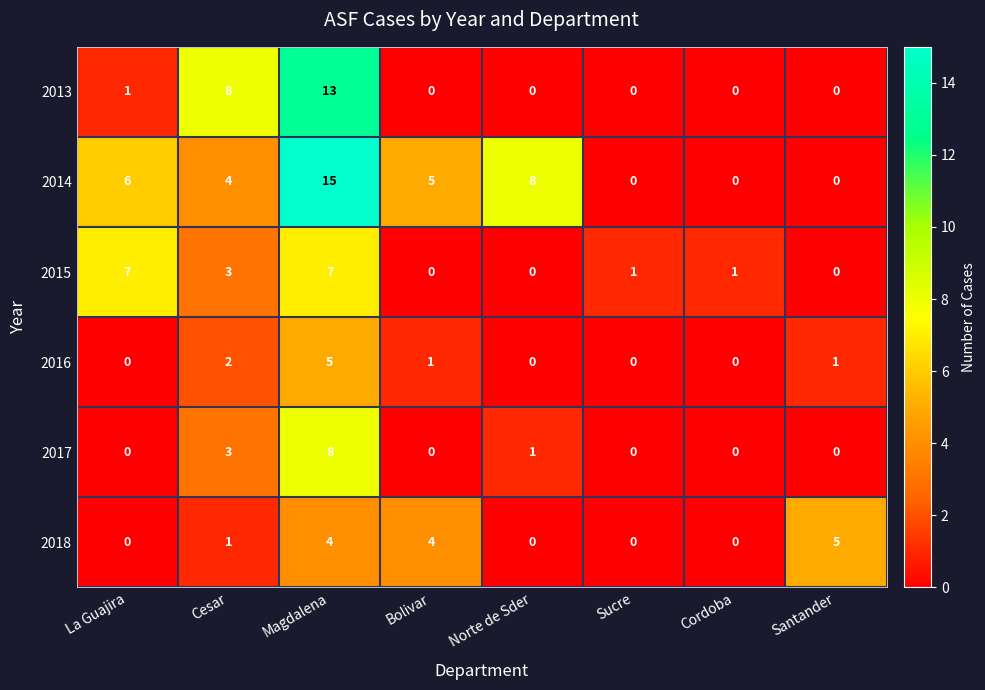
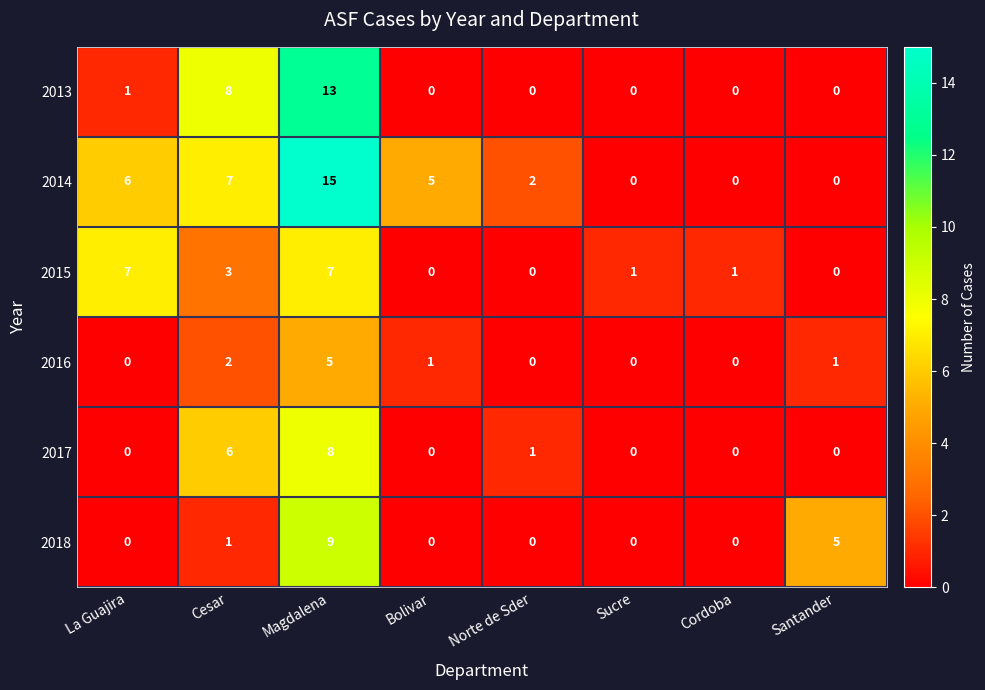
2014, Cesar: 4 -> 7
2014, Norte de Sder: 8 -> 2
2017, Cesar: 3 -> 6
2018, Magdalena: 4 -> 9
2018, Bolivar: 4 -> 0
